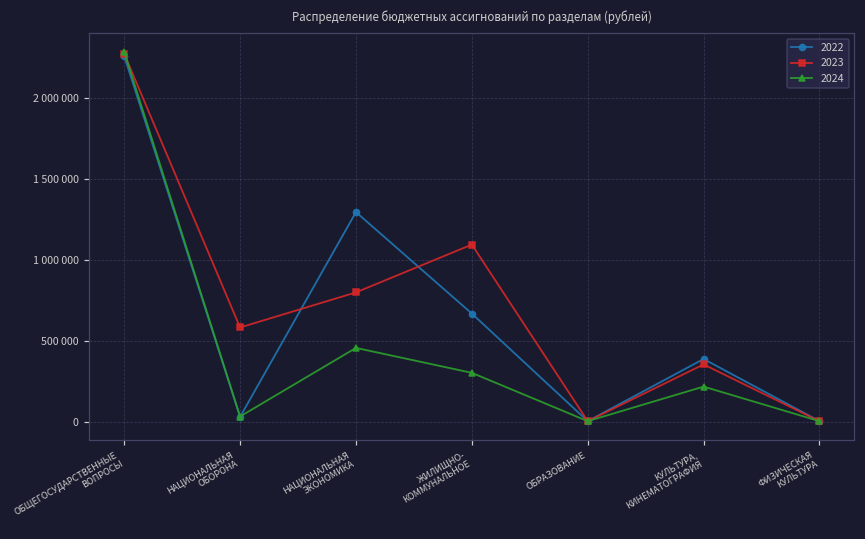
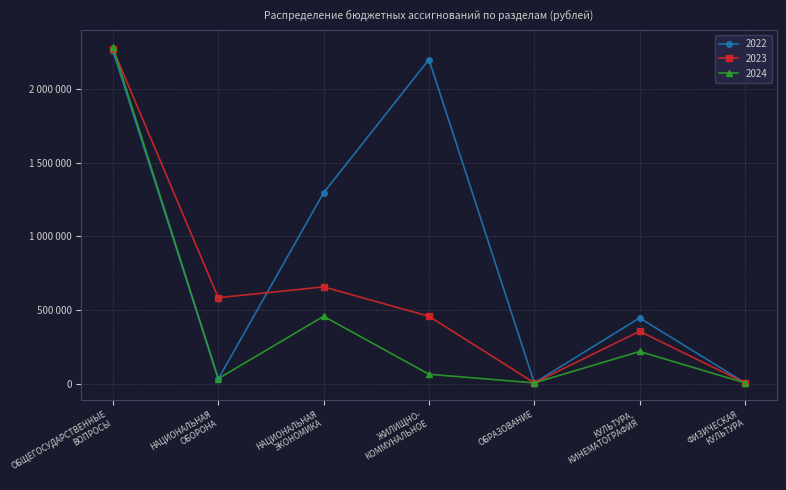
2023, НАЦИОНАЛЬНАЯ ЭКОНОМИКА: 800000 -> 660000
2022, ЖИЛИЩНО- КОММУНАЛЬНОЕ: 670000 -> 2200000
2023, ЖИЛИЩНО- КОММУНАЛЬНОЕ: 1100000 -> 460000
2024, ЖИЛИЩНО- КОММУНАЛЬНОЕ: 300000 -> 60000
2022, КУЛЬТУРА, КИНЕМАТОГРАФИЯ: 390000 -> 450000
